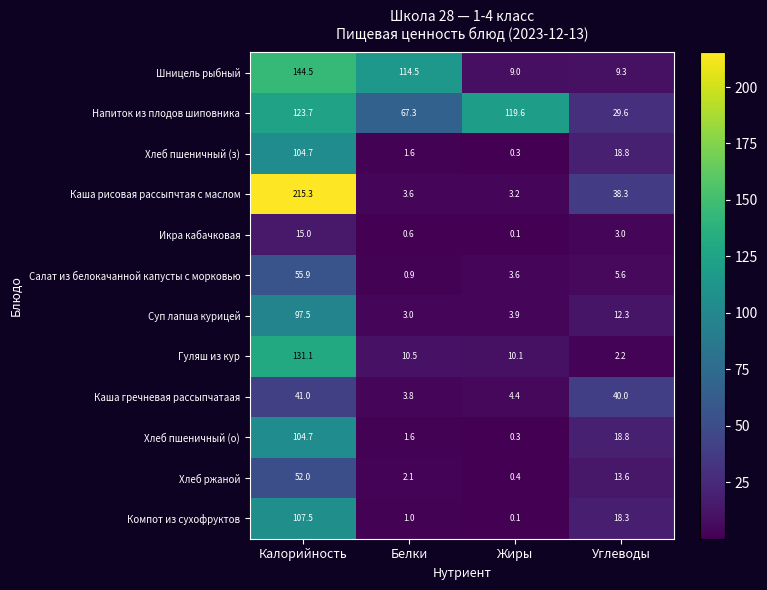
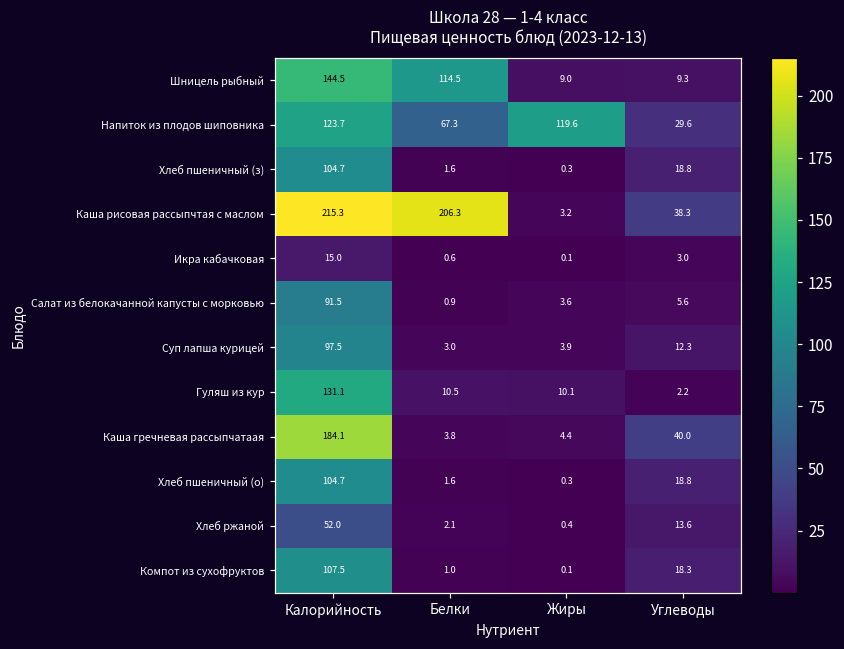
Каша рисовая рассыпчтая с маслом, Белки: 3.6 -> 206.3
Салат из белокачанной капусты с морковью, Калорийность: 55.9 -> 91.5
Каша гречневая рассыпчатаая, Калорийность: 41.0 -> 184.1
